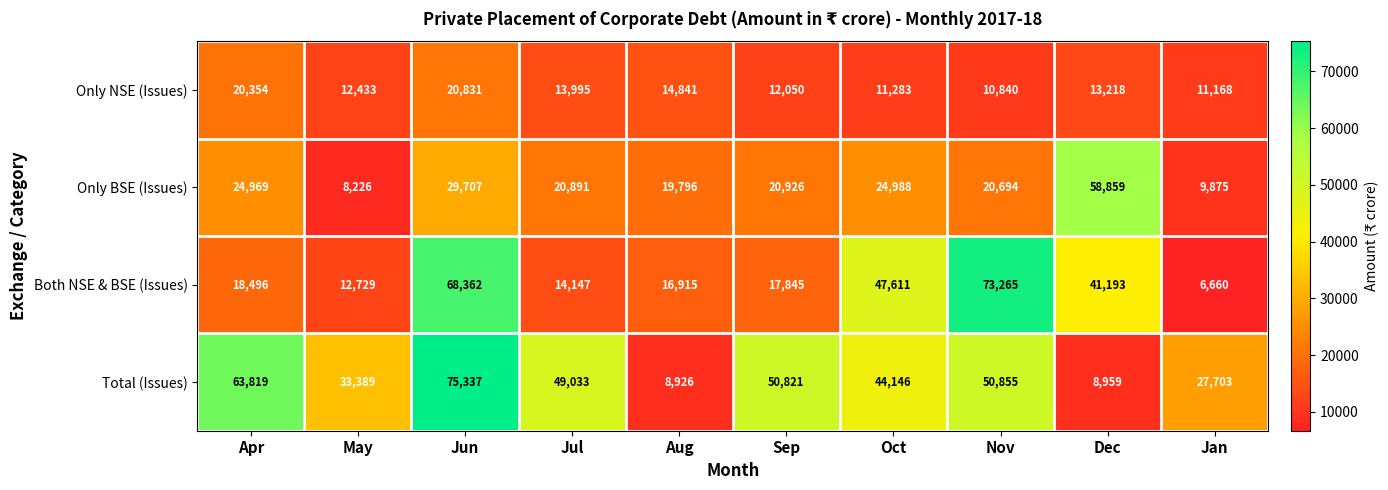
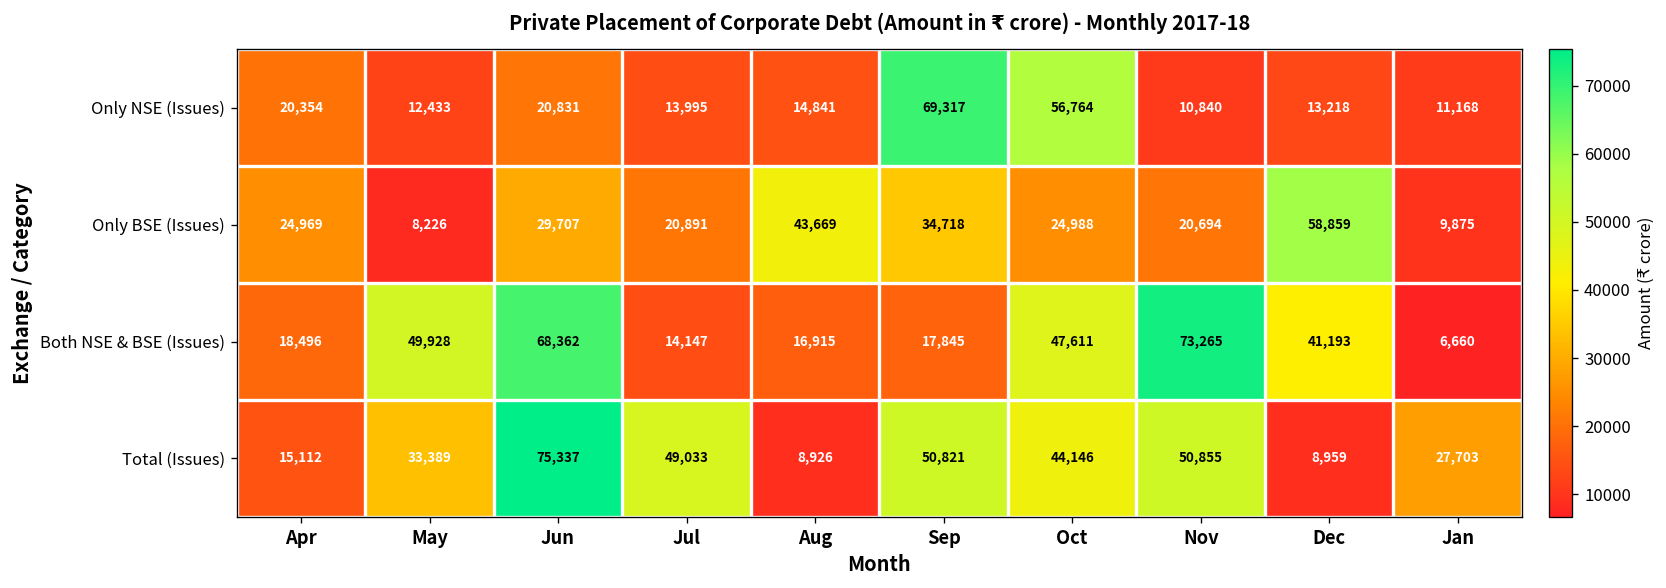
Only NSE (Issues), Sep: 12,050 -> 69,317
Only NSE (Issues), Oct: 11,283 -> 56,764
Only BSE (Issues), Aug: 19,796 -> 43,669
Only BSE (Issues), Sep: 20,926 -> 34,718
Both NSE & BSE (Issues), May: 12,729 -> 49,928
Total (Issues), Apr: 63,819 -> 15,112
